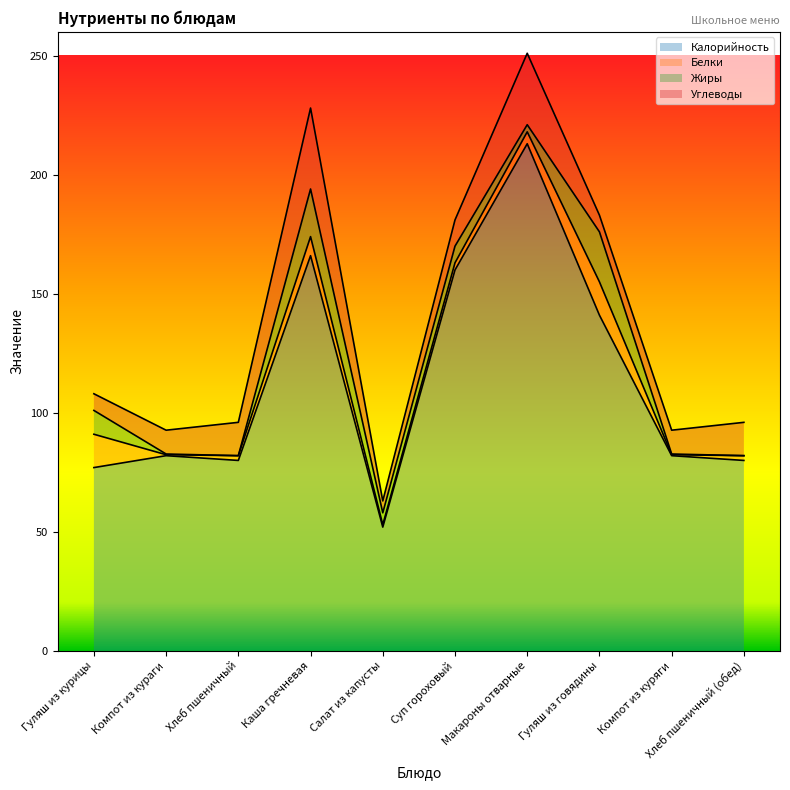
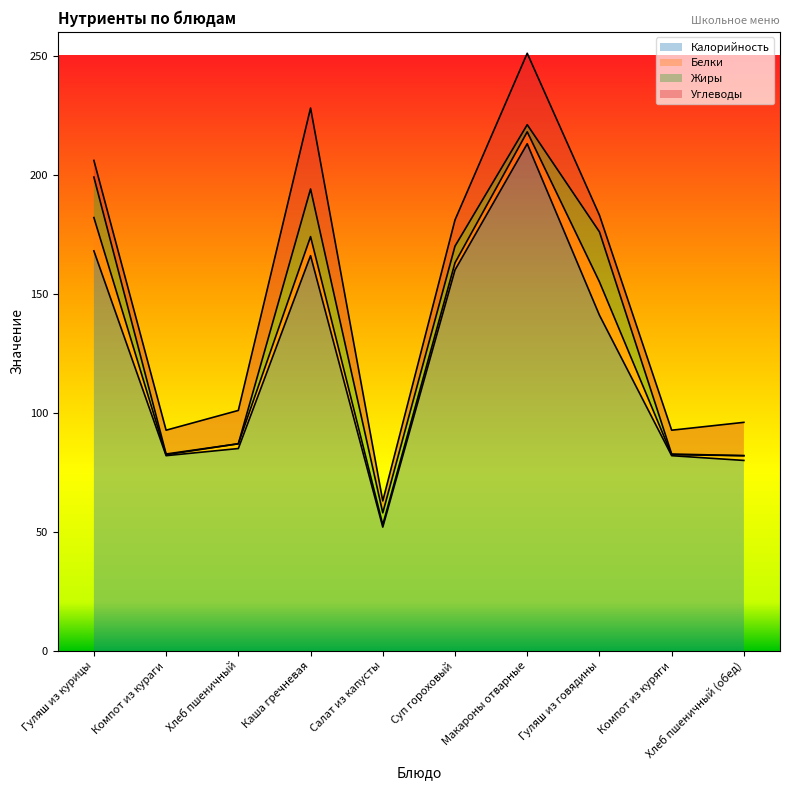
Калорийность, Гуляш из курицы: 77 -> 168
Жиры, Гуляш из курицы: 10 -> 17
Калорийность, Хлеб пшеничный: 80 -> 85
